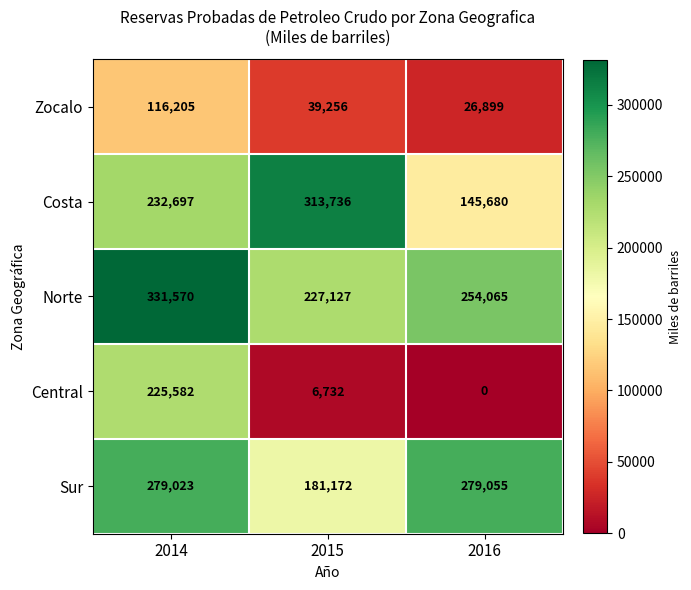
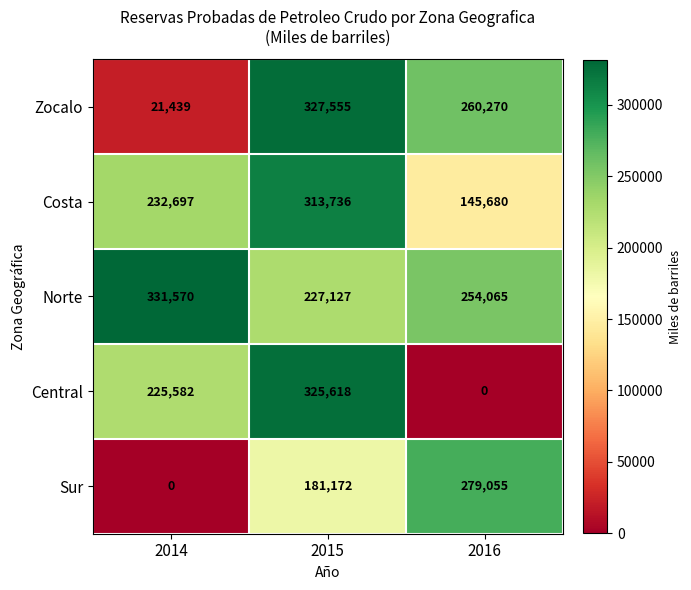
Zocalo, 2014: 116,205 -> 21,439
Zocalo, 2015: 39,256 -> 327,555
Zocalo, 2016: 26,899 -> 260,270
Central, 2015: 6,732 -> 325,618
Sur, 2014: 279,023 -> 0
